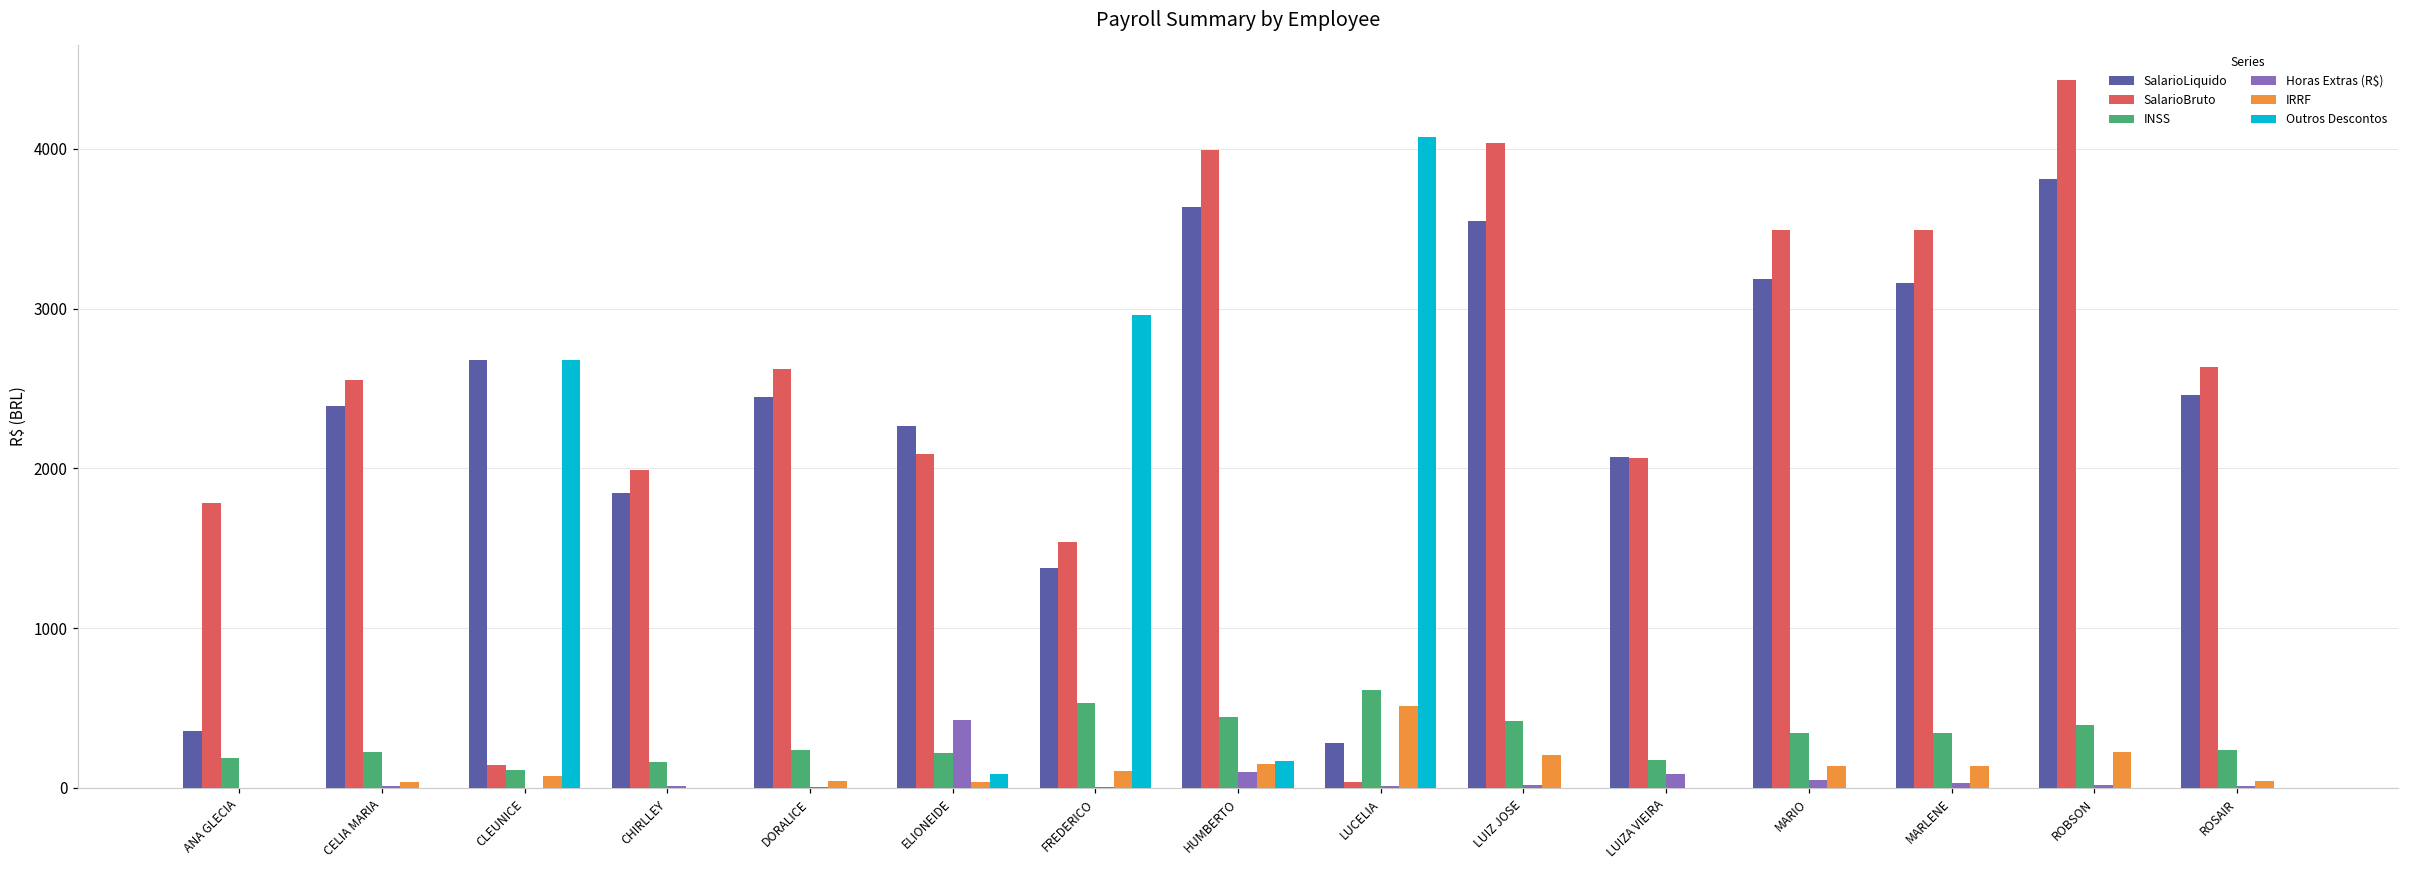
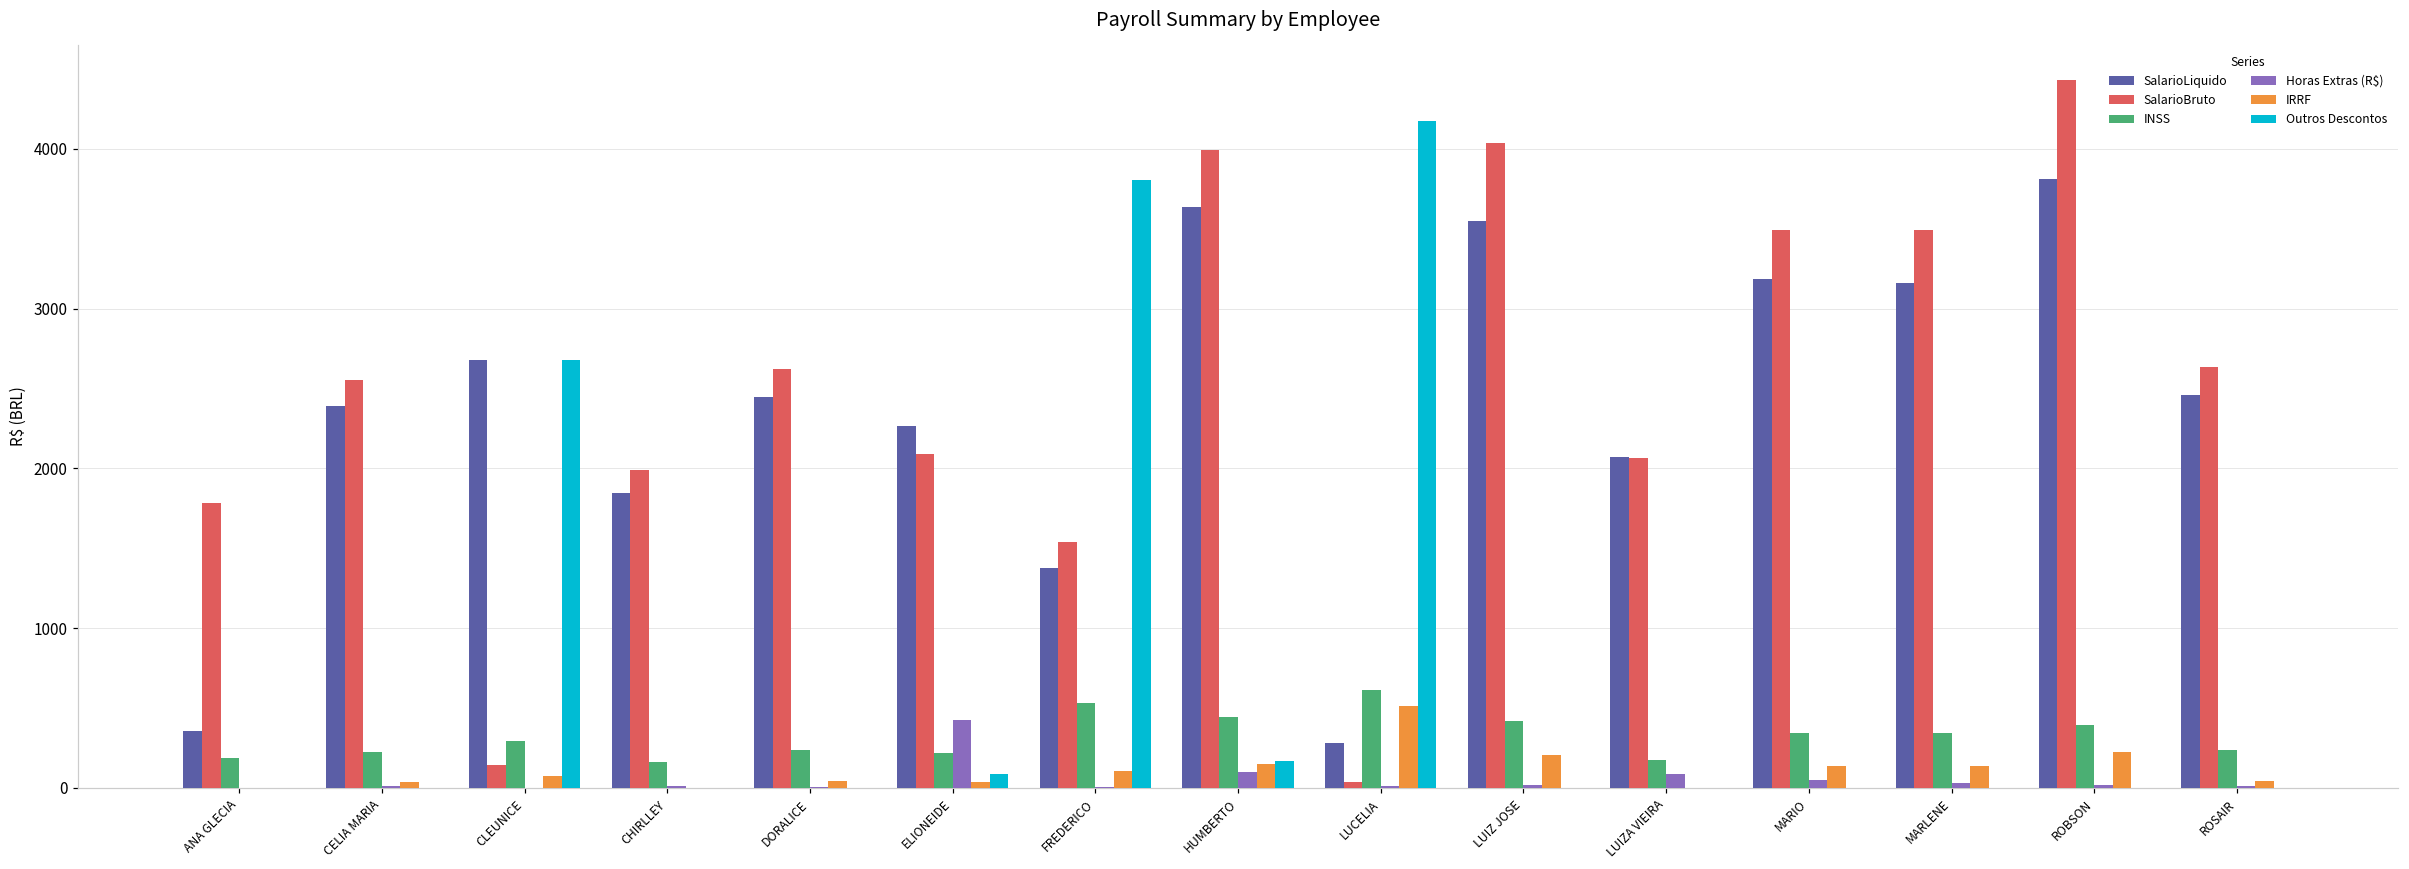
INSS, CLEUNICE: 110 -> 290
Outros Descontos, FREDERICO: 2960 -> 3810
Outros Descontos, LUCELIA: 4080 -> 4170
